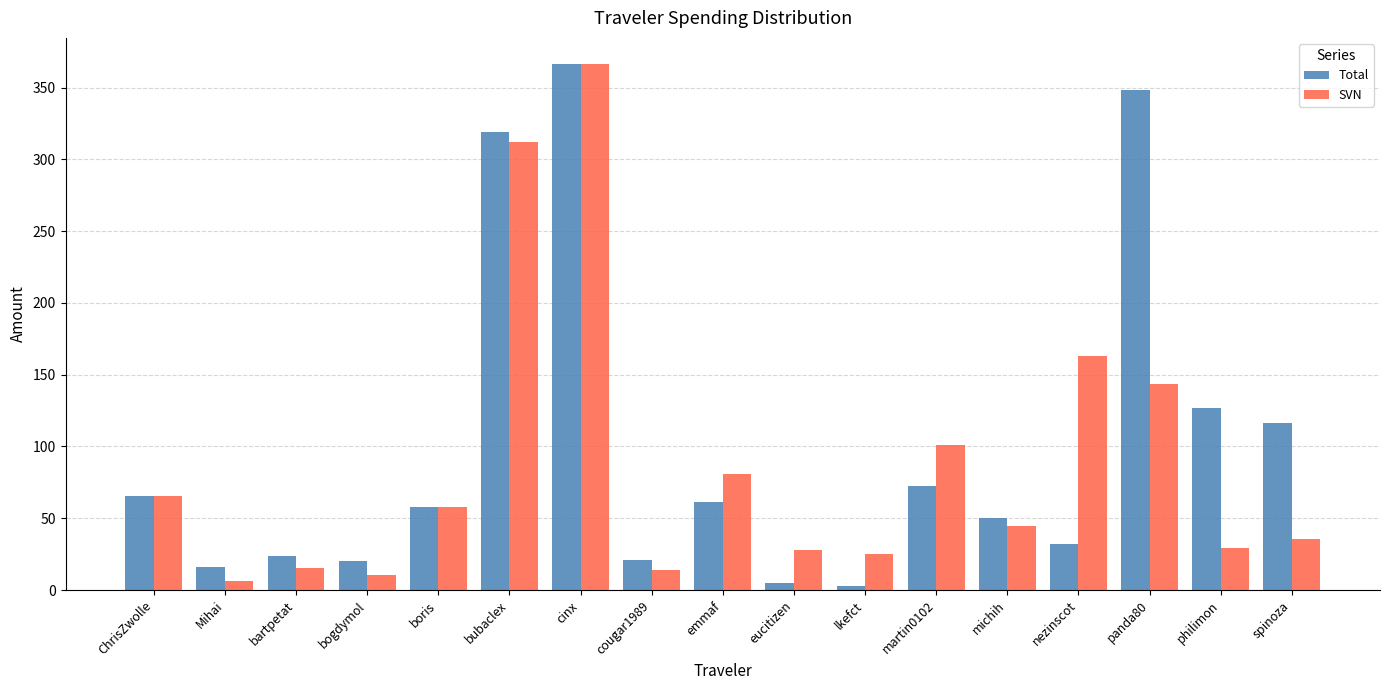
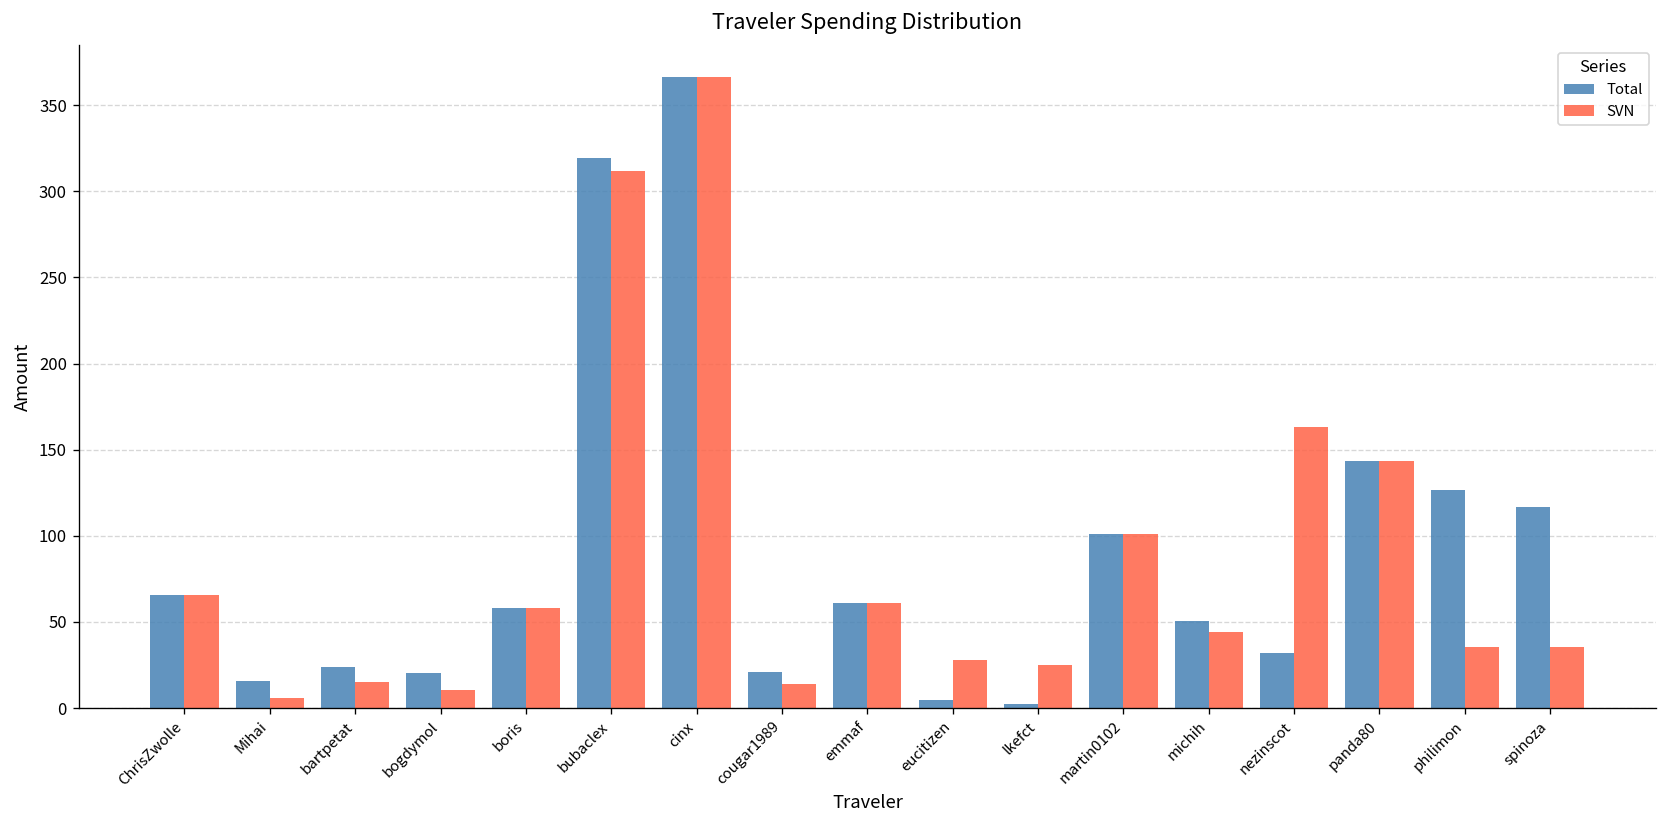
SVN, emmaf: 81 -> 61
Total, martin0102: 72 -> 101
Total, panda80: 349 -> 143
SVN, philimon: 29 -> 35
